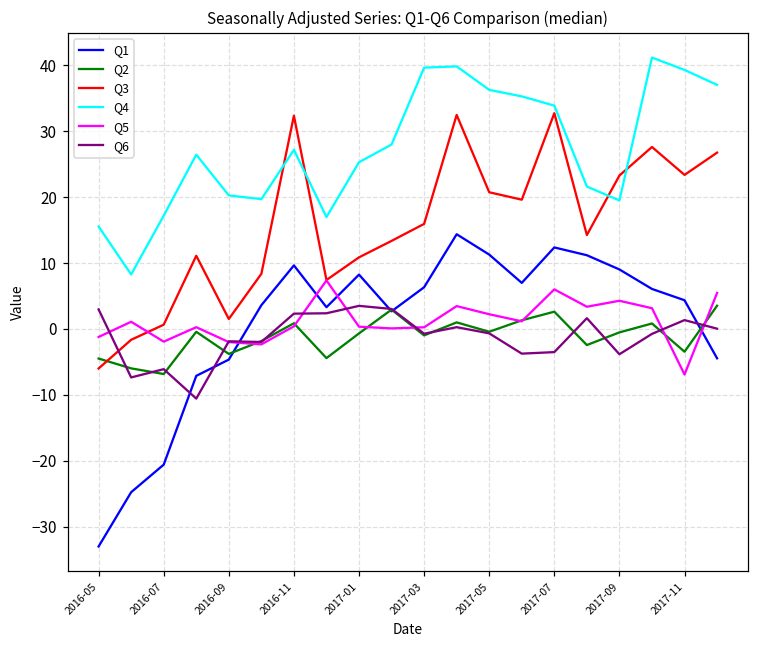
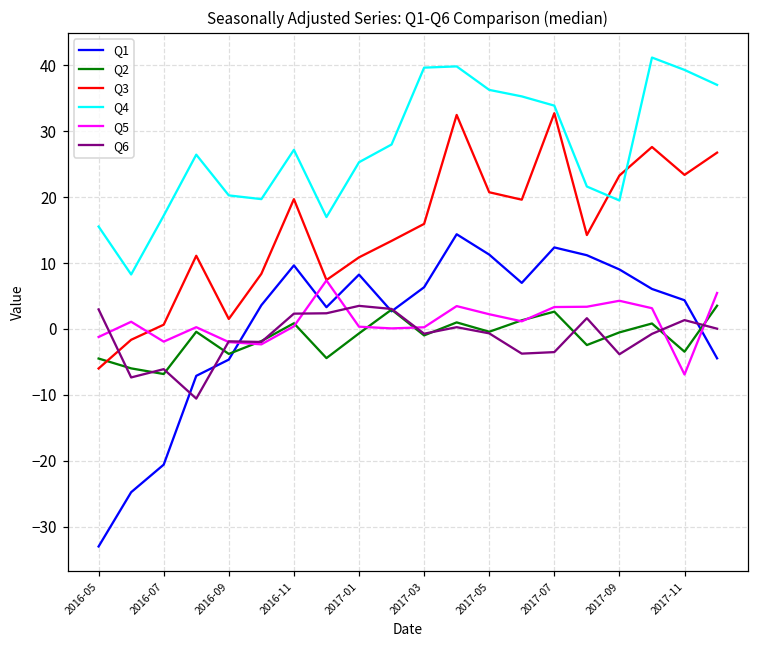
Q3, 2016-11: 32 -> 20
Q5, 2017-07: 6 -> 3
